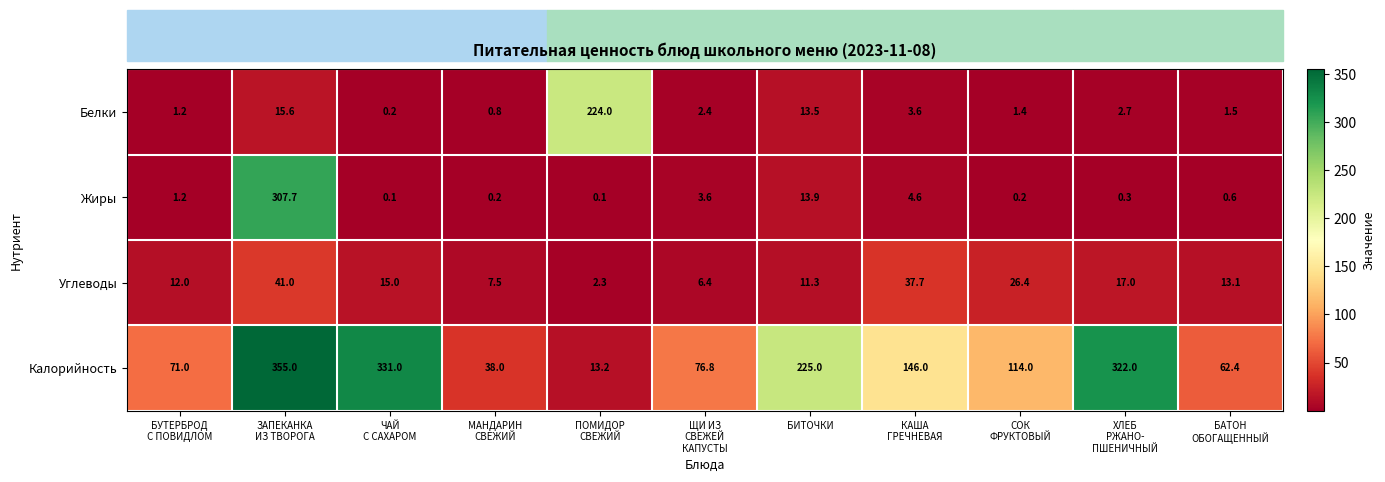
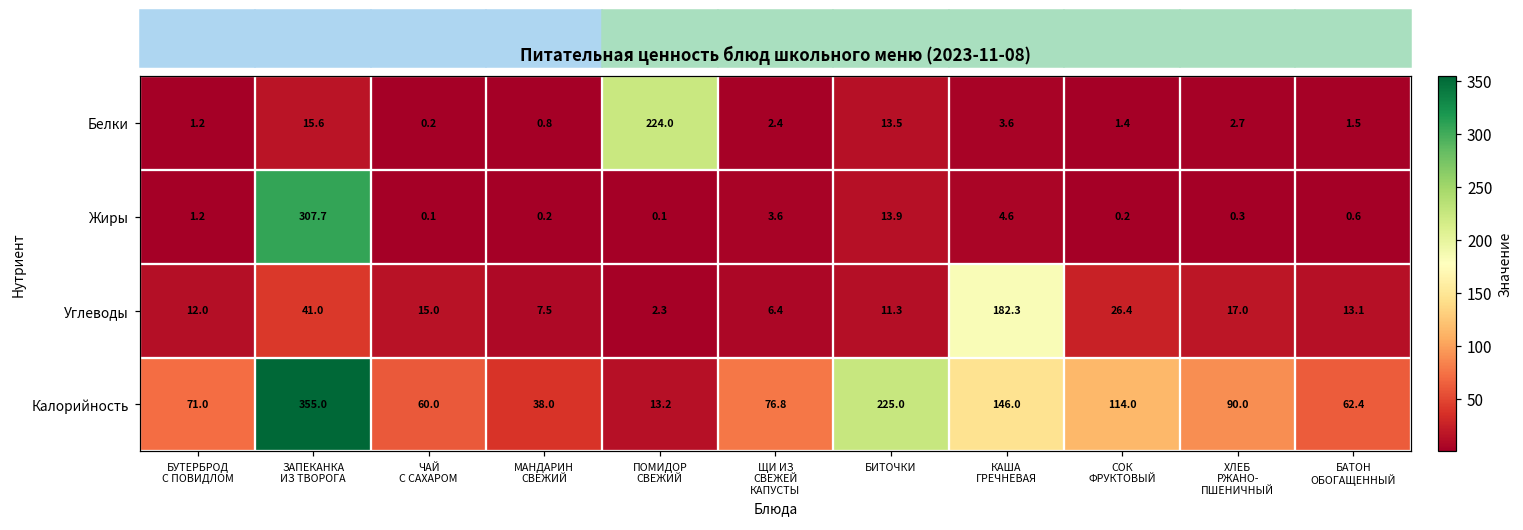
Углеводы, КАША ГРЕЧНЕВАЯ: 37.7 -> 182.3
Калорийность, ЧАЙ С САХАРОМ: 331.0 -> 60.0
Калорийность, ХЛЕБ РЖАНО- ПШЕНИЧНЫЙ: 322.0 -> 90.0
